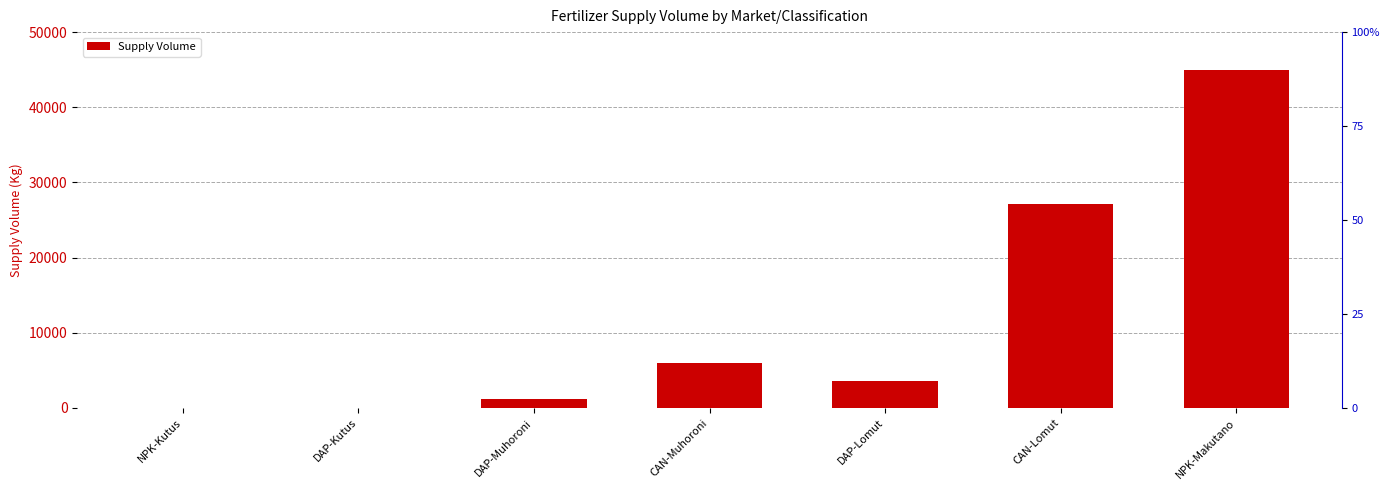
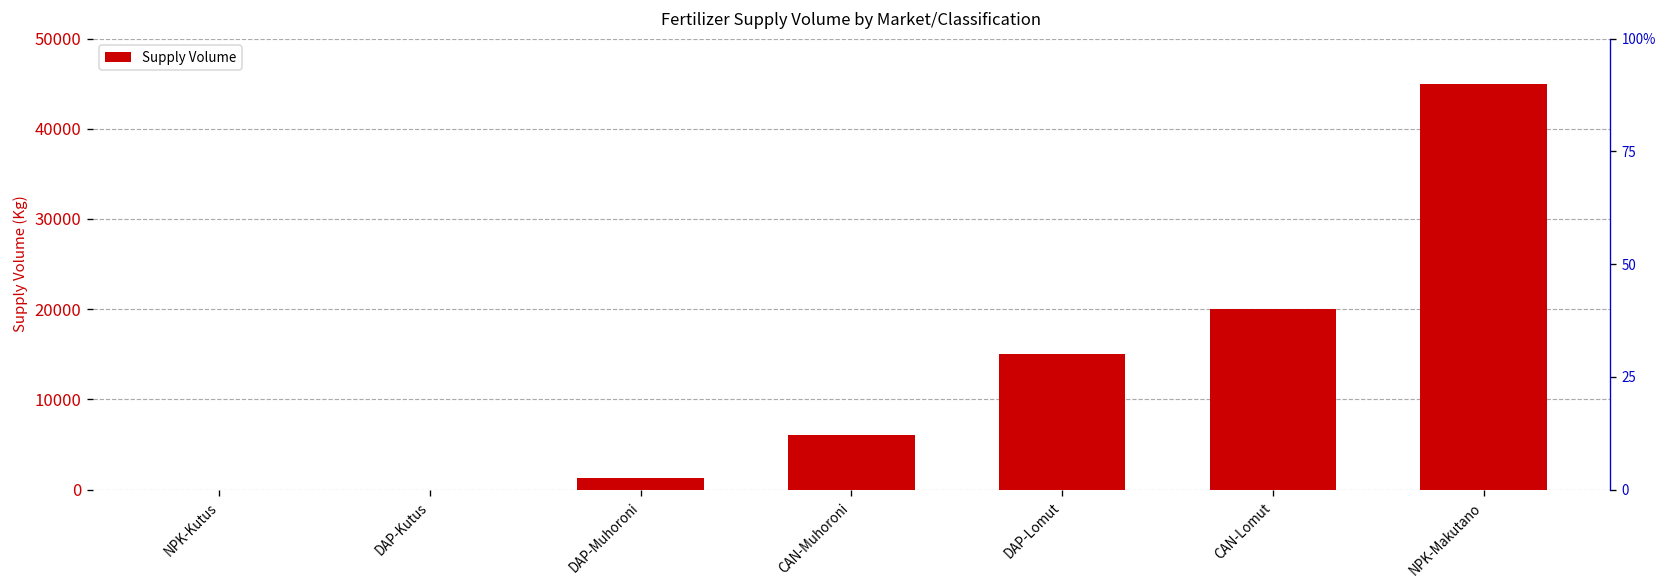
DAP-Lomut: 4000 -> 15000
CAN-Lomut: 27000 -> 20000
